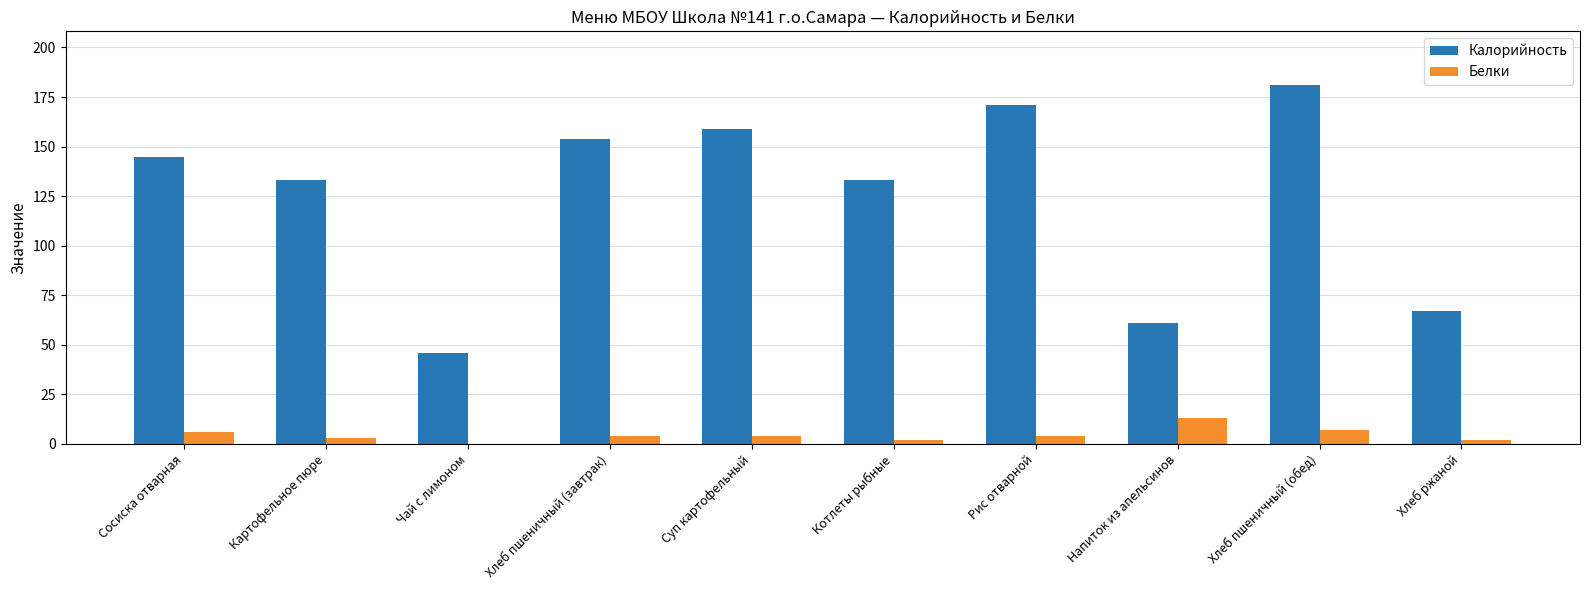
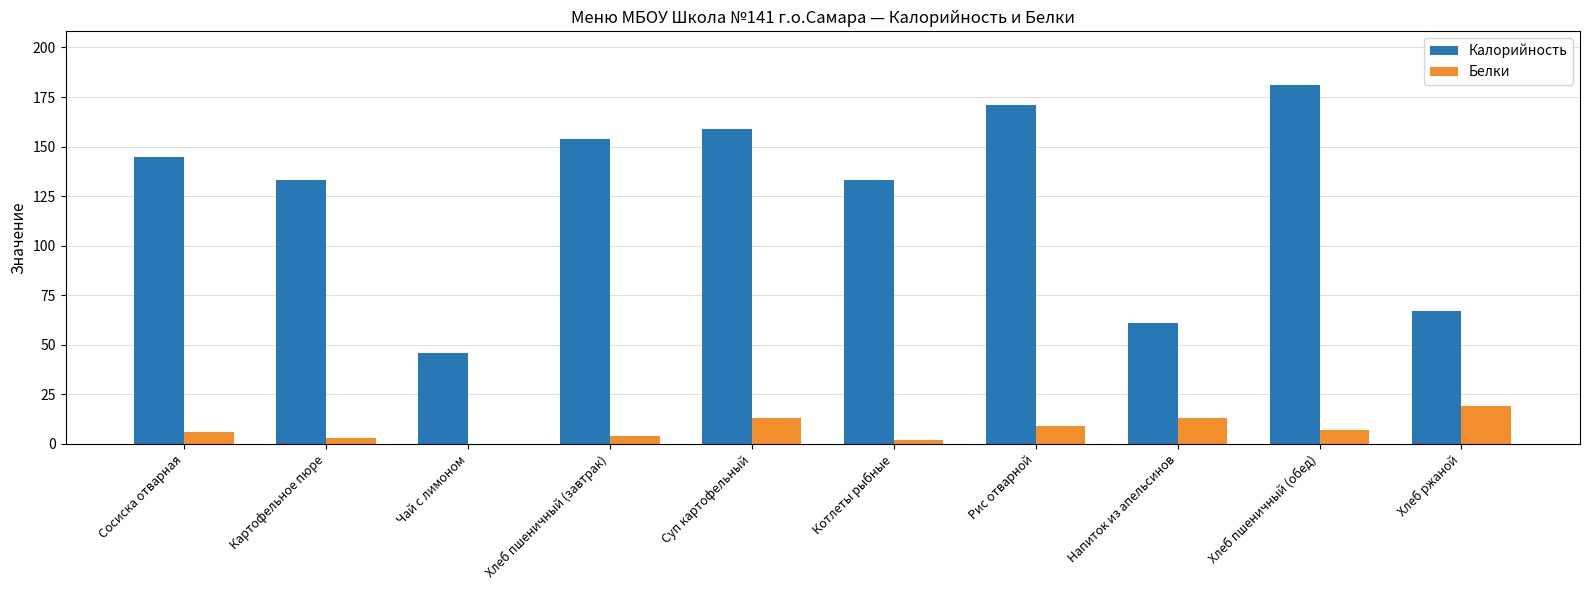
Белки, Суп картофельный: 4 -> 13
Белки, Рис отварной: 4 -> 9
Белки, Хлеб ржаной: 2 -> 19
